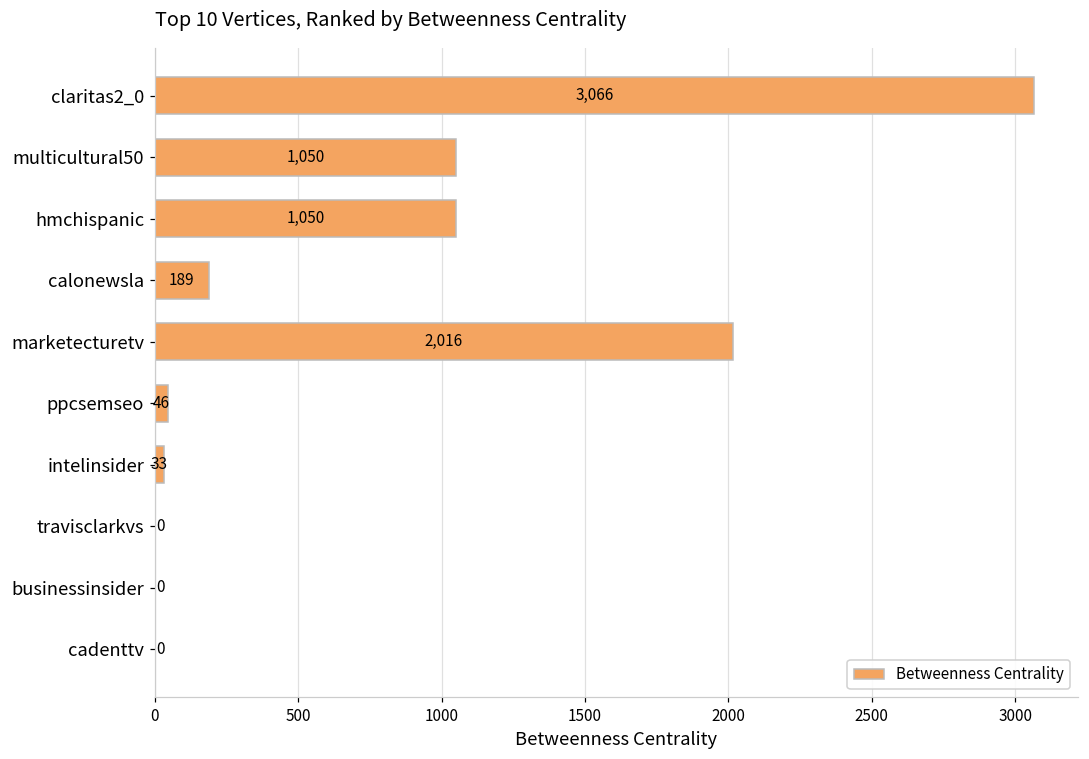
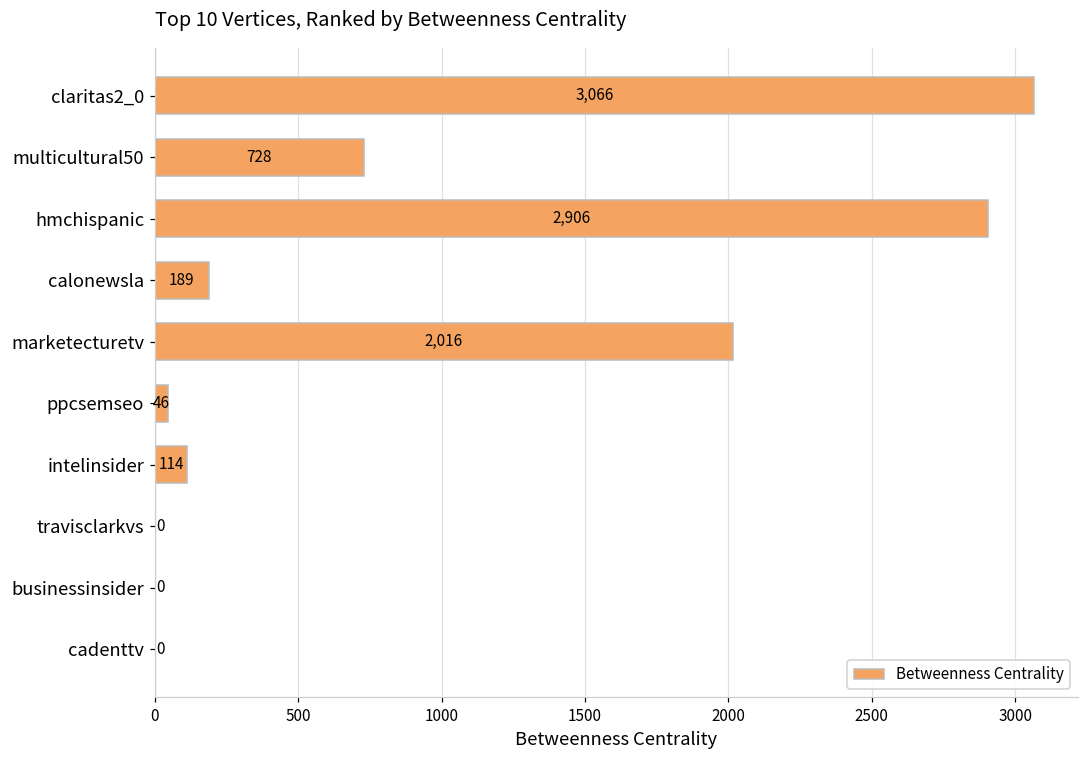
multicultural50: 1,050 -> 728
hmchispanic: 1,050 -> 2,906
intelinsider: 33 -> 114
